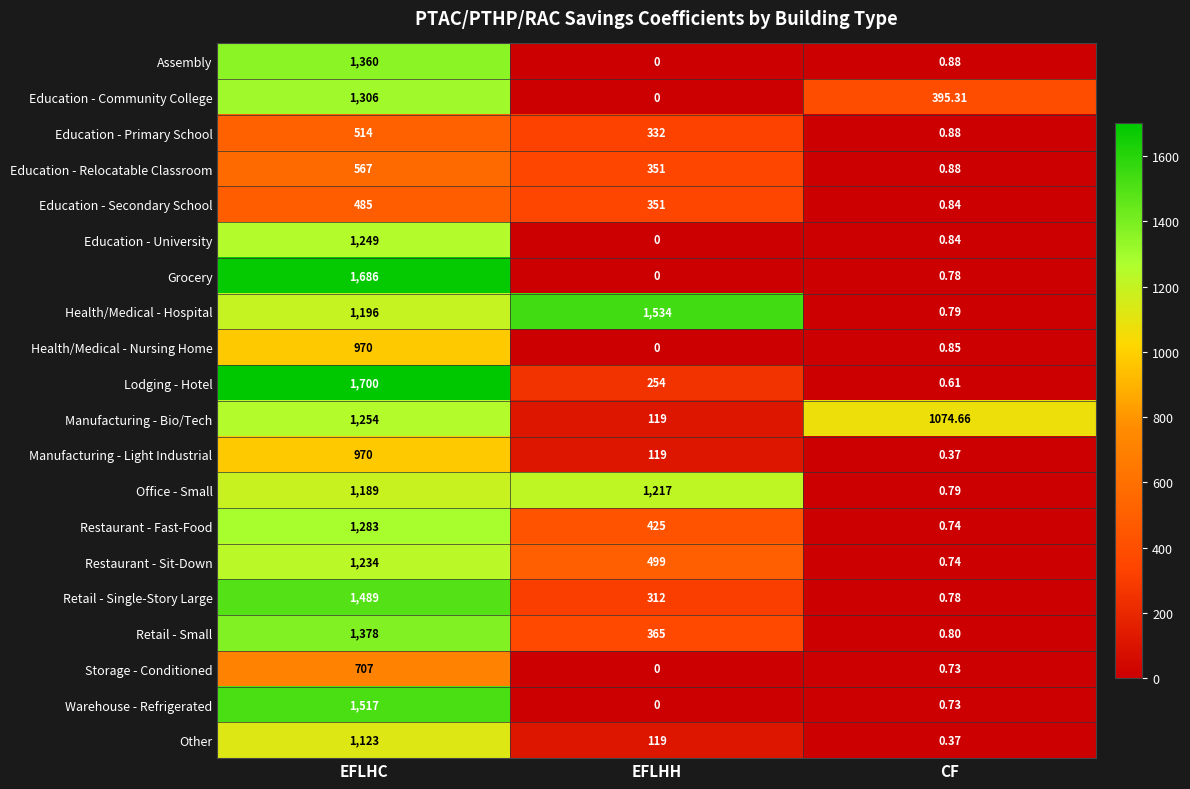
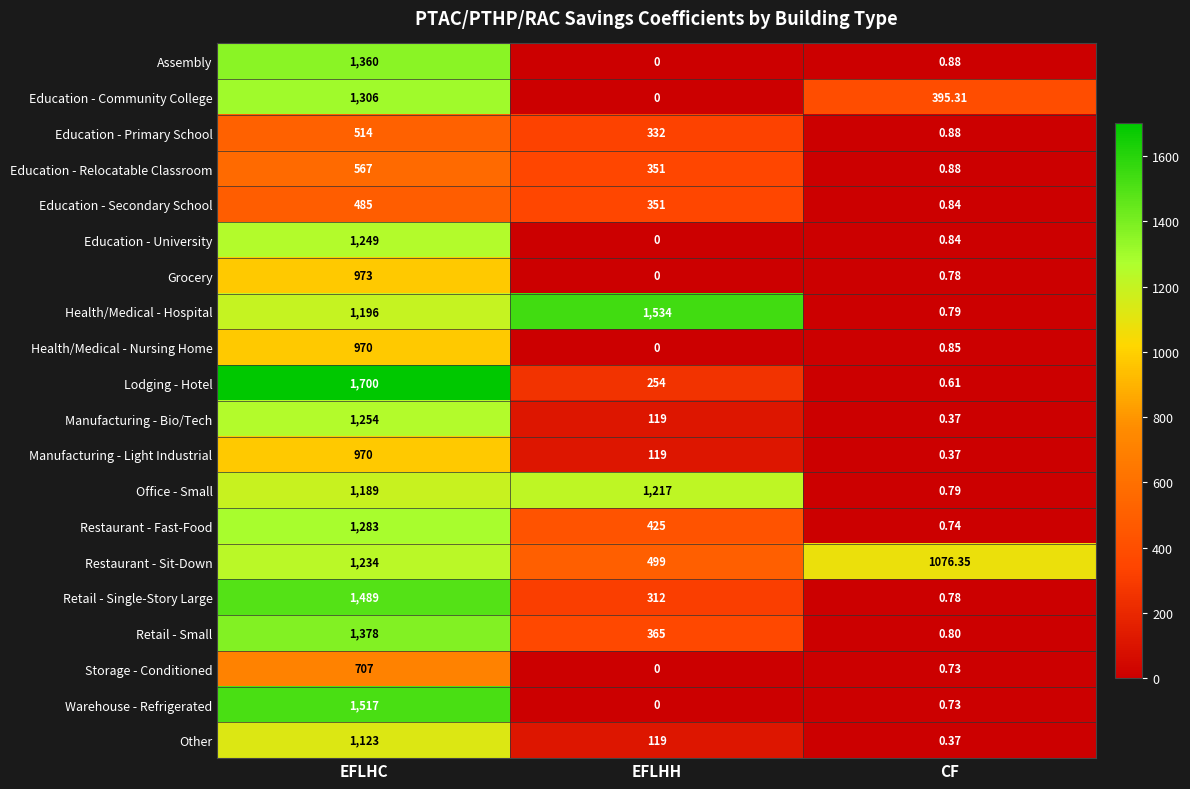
Grocery, EFLHC: 1,686 -> 973
Manufacturing - Bio/Tech, CF: 1074.66 -> 0.37
Restaurant - Sit-Down, CF: 0.74 -> 1076.35
